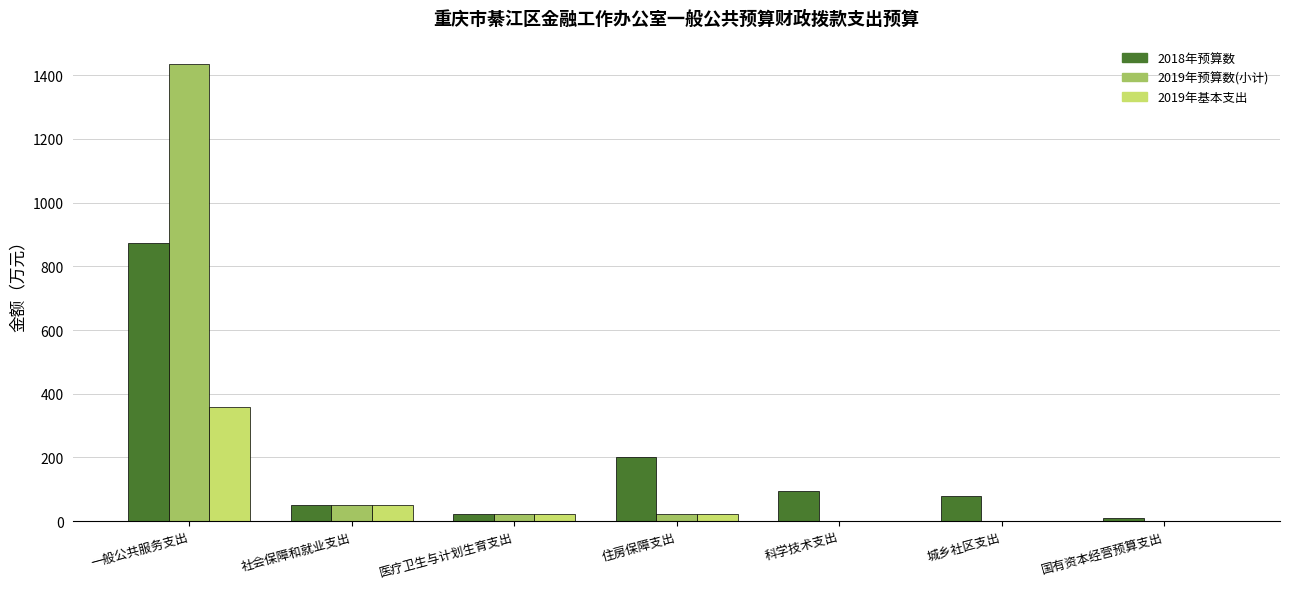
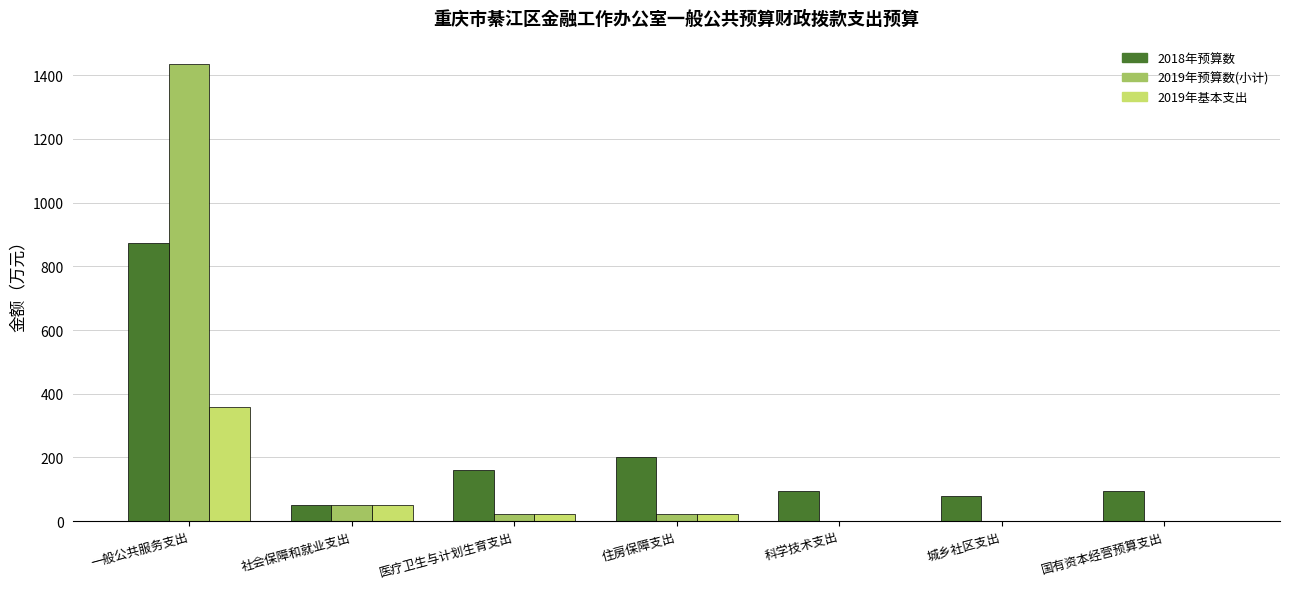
2018年预算数, 医疗卫生与计划生育支出: 20 -> 160
2018年预算数, 国有资本经营预算支出: 10 -> 100
